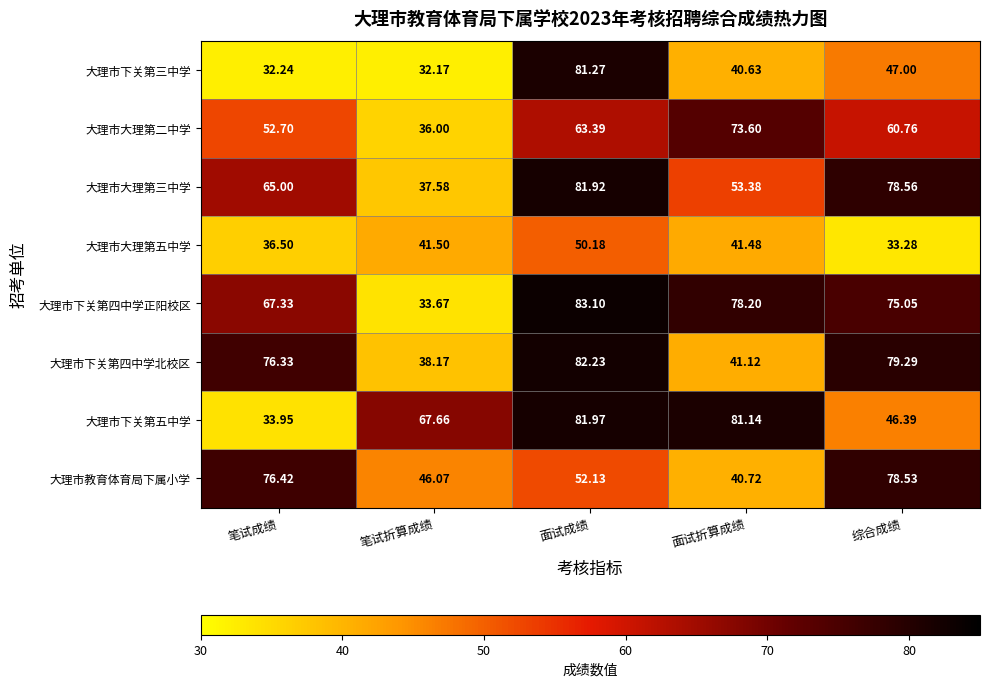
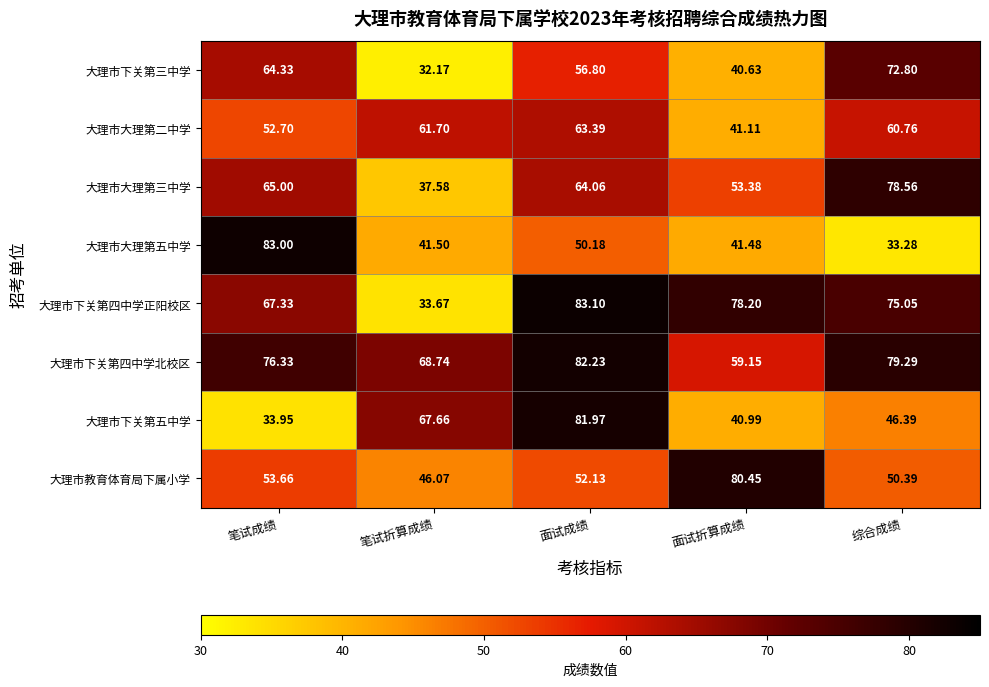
大理市下关第三中学, 笔试成绩: 32.24 -> 64.33
大理市下关第三中学, 面试成绩: 81.27 -> 56.80
大理市下关第三中学, 综合成绩: 47.00 -> 72.80
大理市大理第二中学, 笔试折算成绩: 36.00 -> 61.70
大理市大理第二中学, 面试折算成绩: 73.60 -> 41.11
大理市大理第三中学, 面试成绩: 81.92 -> 64.06
大理市大理第五中学, 笔试成绩: 36.50 -> 83.00
大理市下关第四中学北校区, 笔试折算成绩: 38.17 -> 68.74
大理市下关第四中学北校区, 面试折算成绩: 41.12 -> 59.15
大理市下关第五中学, 面试折算成绩: 81.14 -> 40.99
大理市教育体育局下属小学, 笔试成绩: 76.42 -> 53.66
大理市教育体育局下属小学, 面试折算成绩: 40.72 -> 80.45
大理市教育体育局下属小学, 综合成绩: 78.53 -> 50.39
